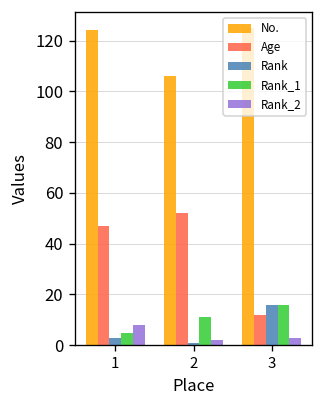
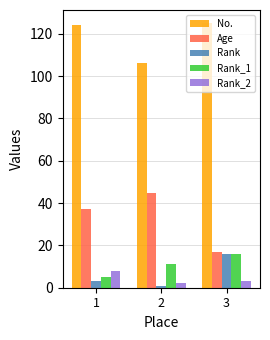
Age, 1: 47 -> 37
Age, 2: 52 -> 45
Age, 3: 12 -> 17
